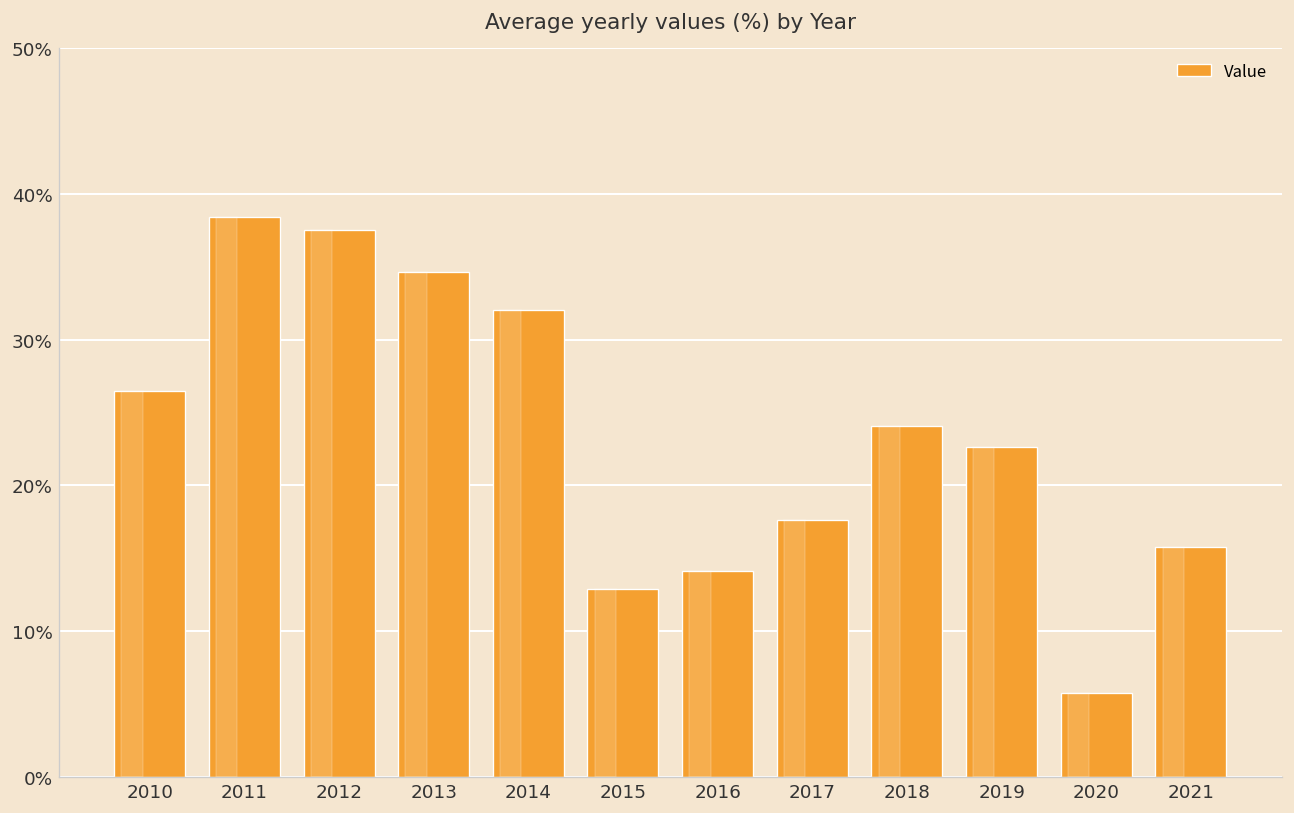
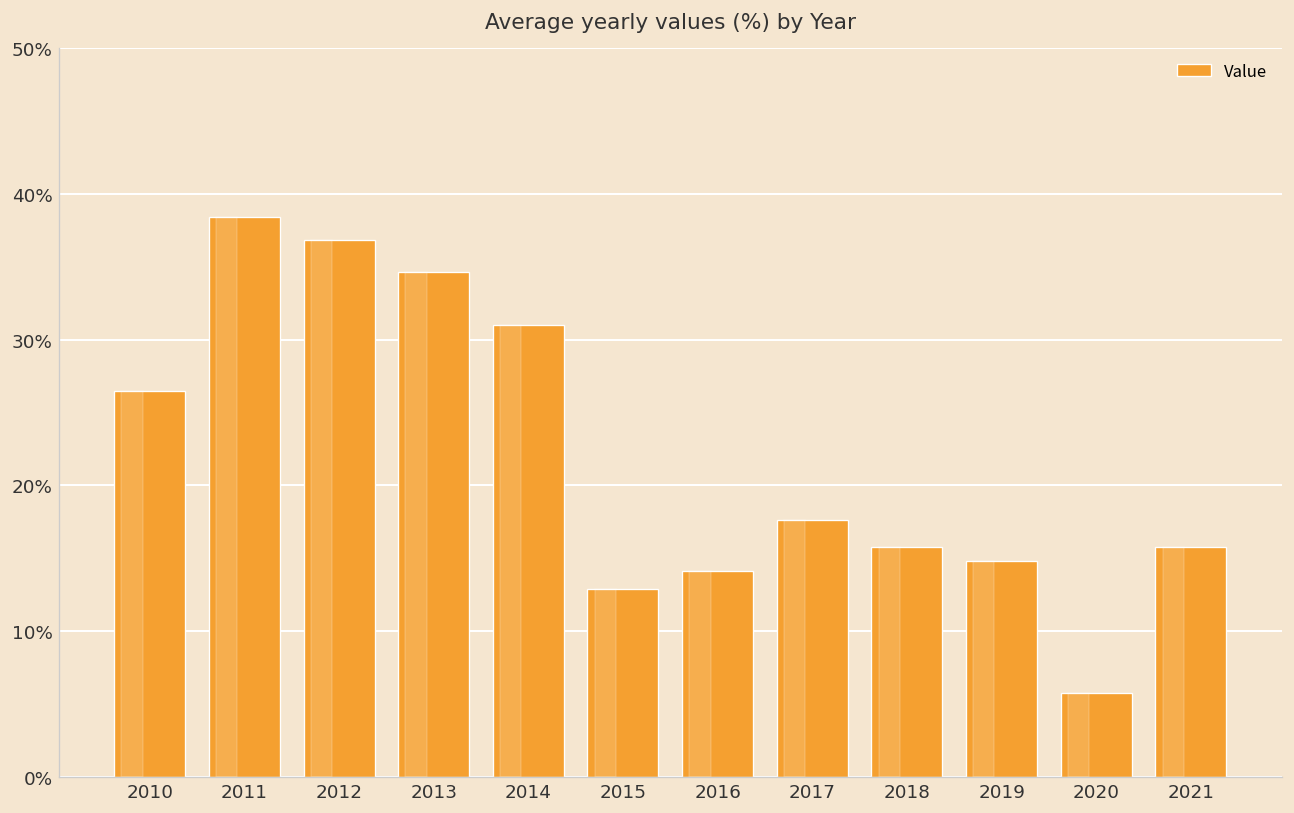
2012: 37.5% -> 36.8%
2014: 32% -> 31%
2018: 24.1% -> 15.8%
2019: 22.6% -> 14.8%
